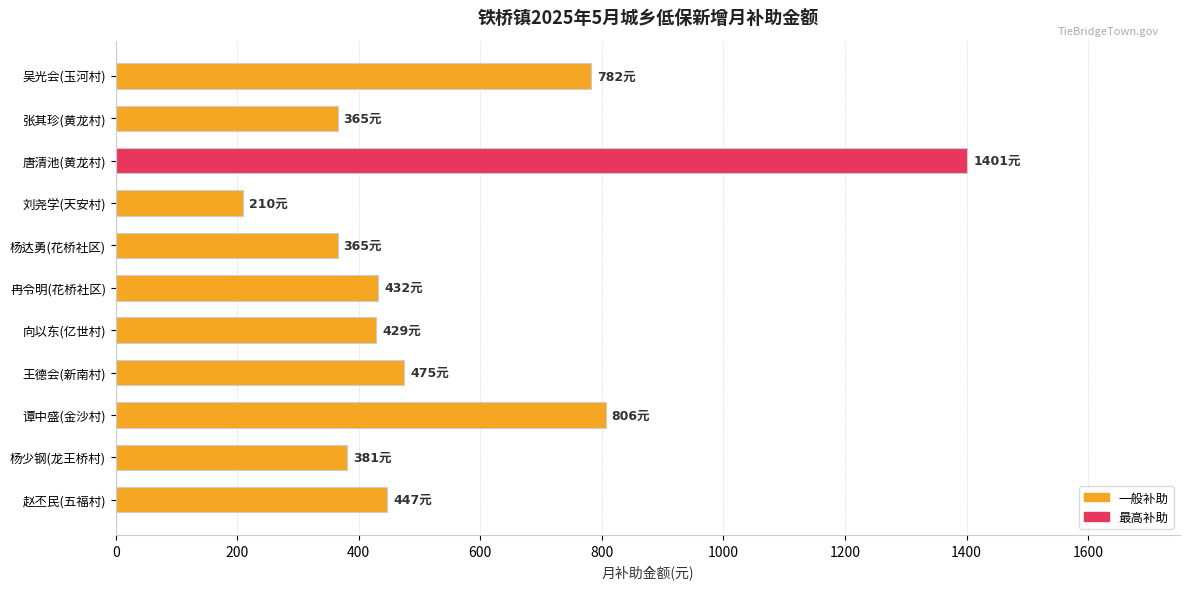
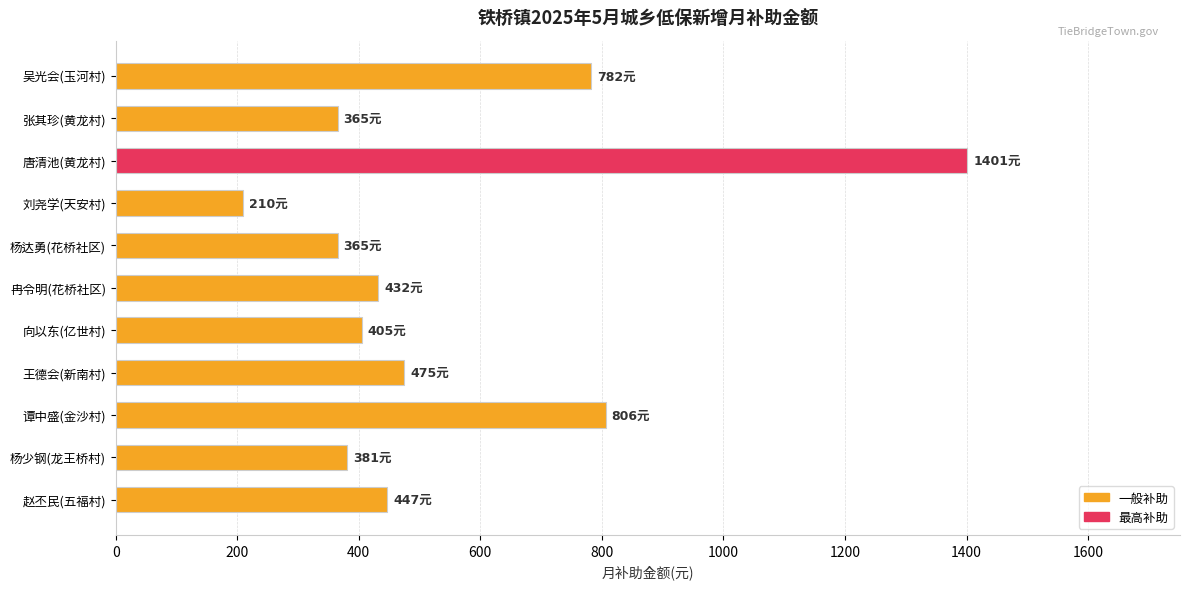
向以东(亿世村): 429元 -> 405元
